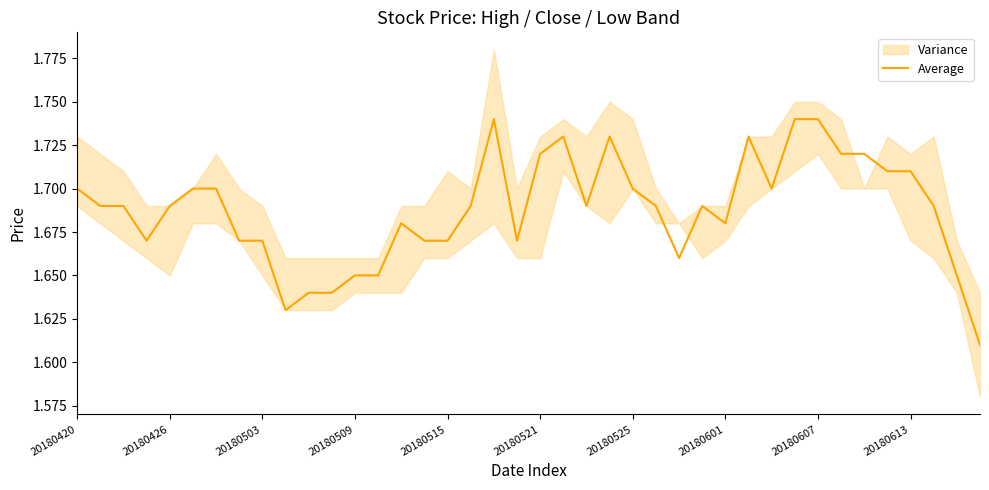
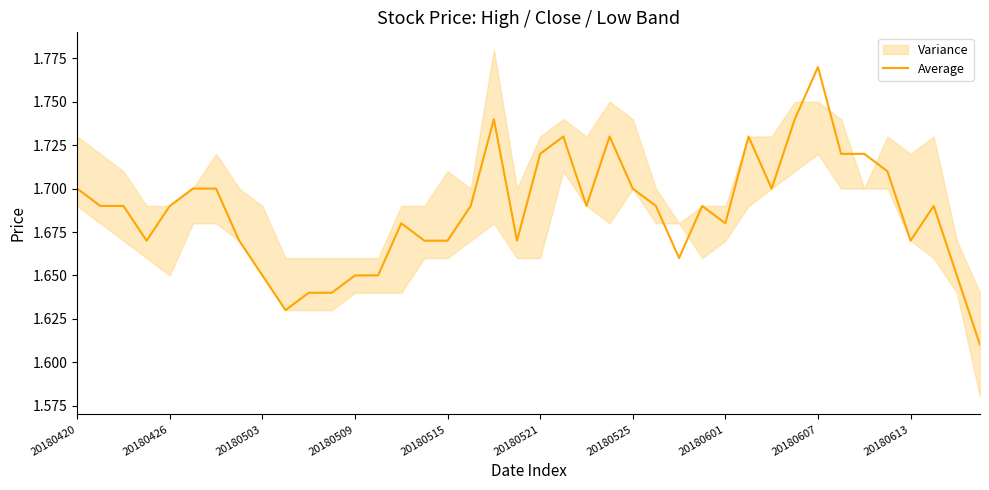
Average, 20180503: 1.67 -> 1.65
Average, 20180607: 1.74 -> 1.77
Average, 20180613: 1.71 -> 1.67
